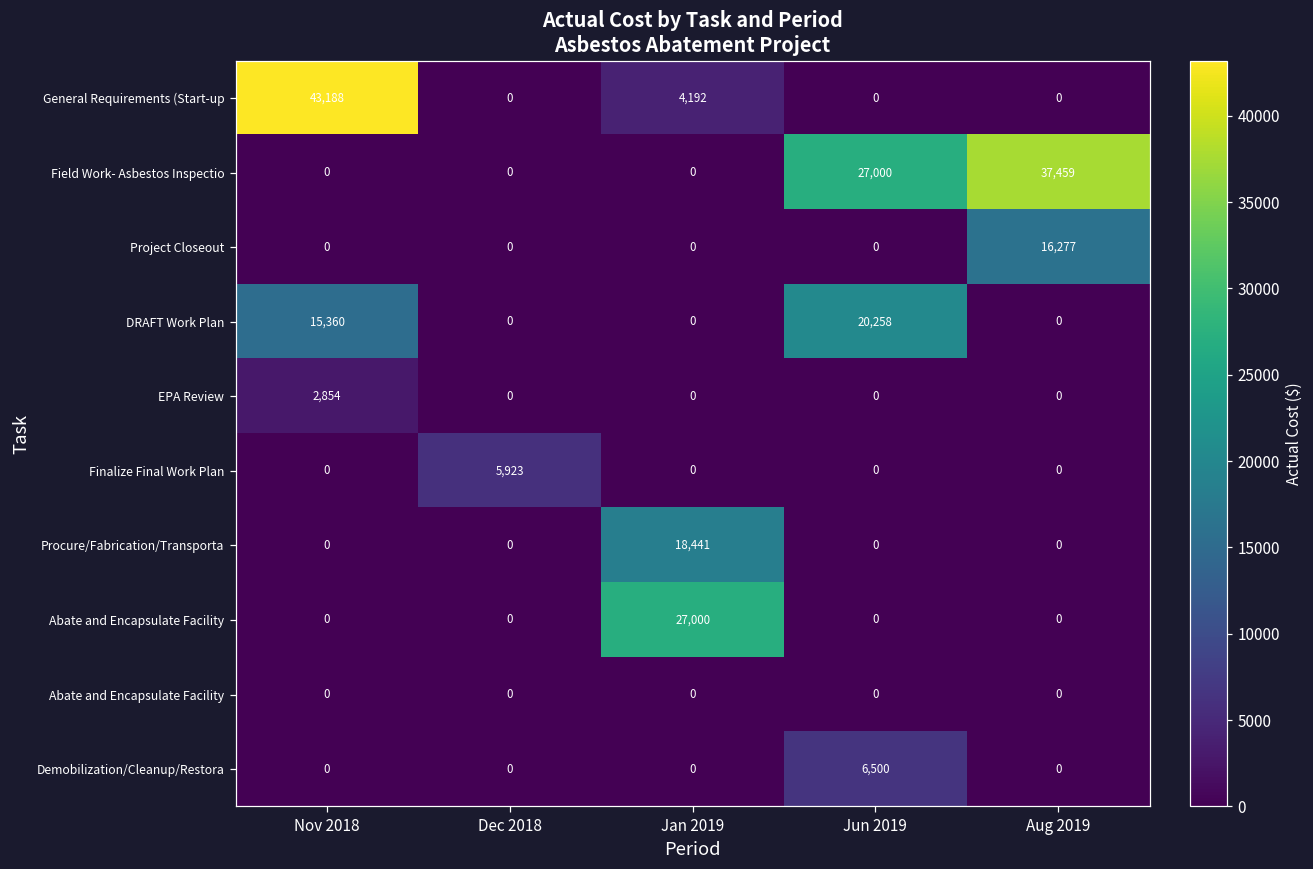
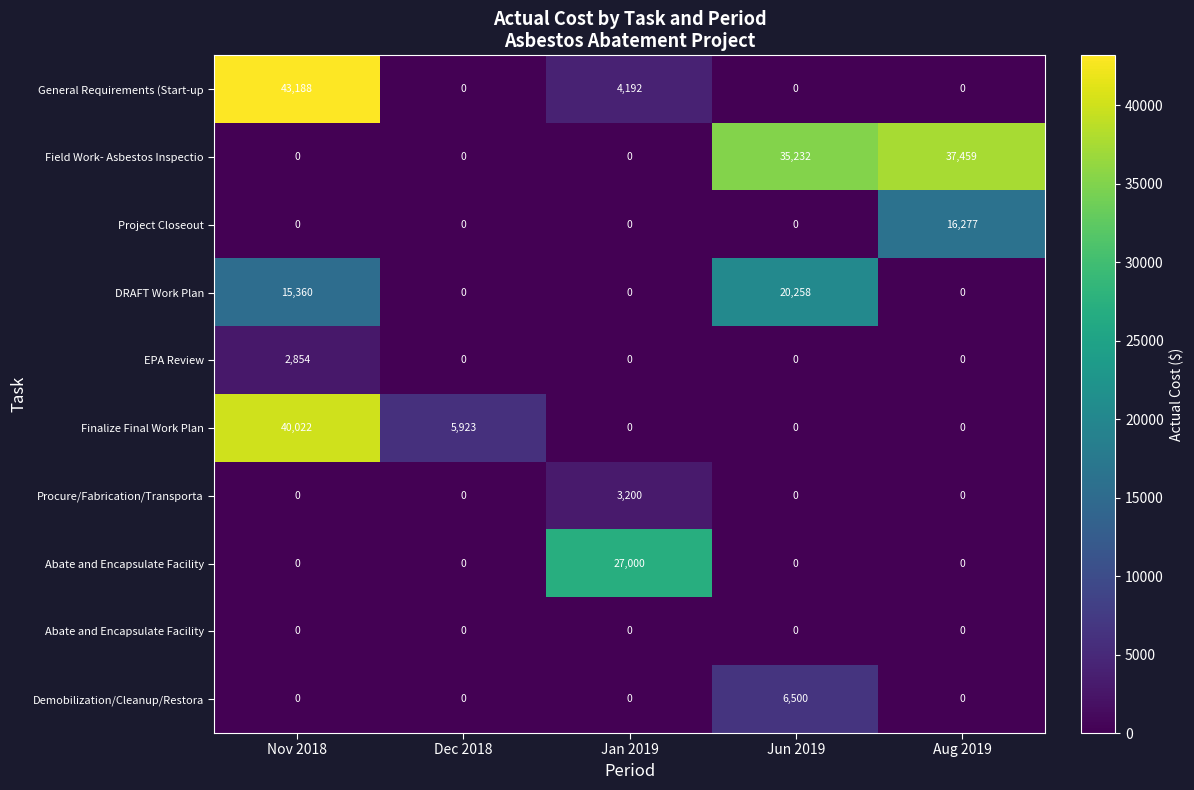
Field Work- Asbestos Inspectio, Jun 2019: 27,000 -> 35,232
Finalize Final Work Plan, Nov 2018: 0 -> 40,022
Procure/Fabrication/Transporta, Jan 2019: 18,441 -> 3,200
